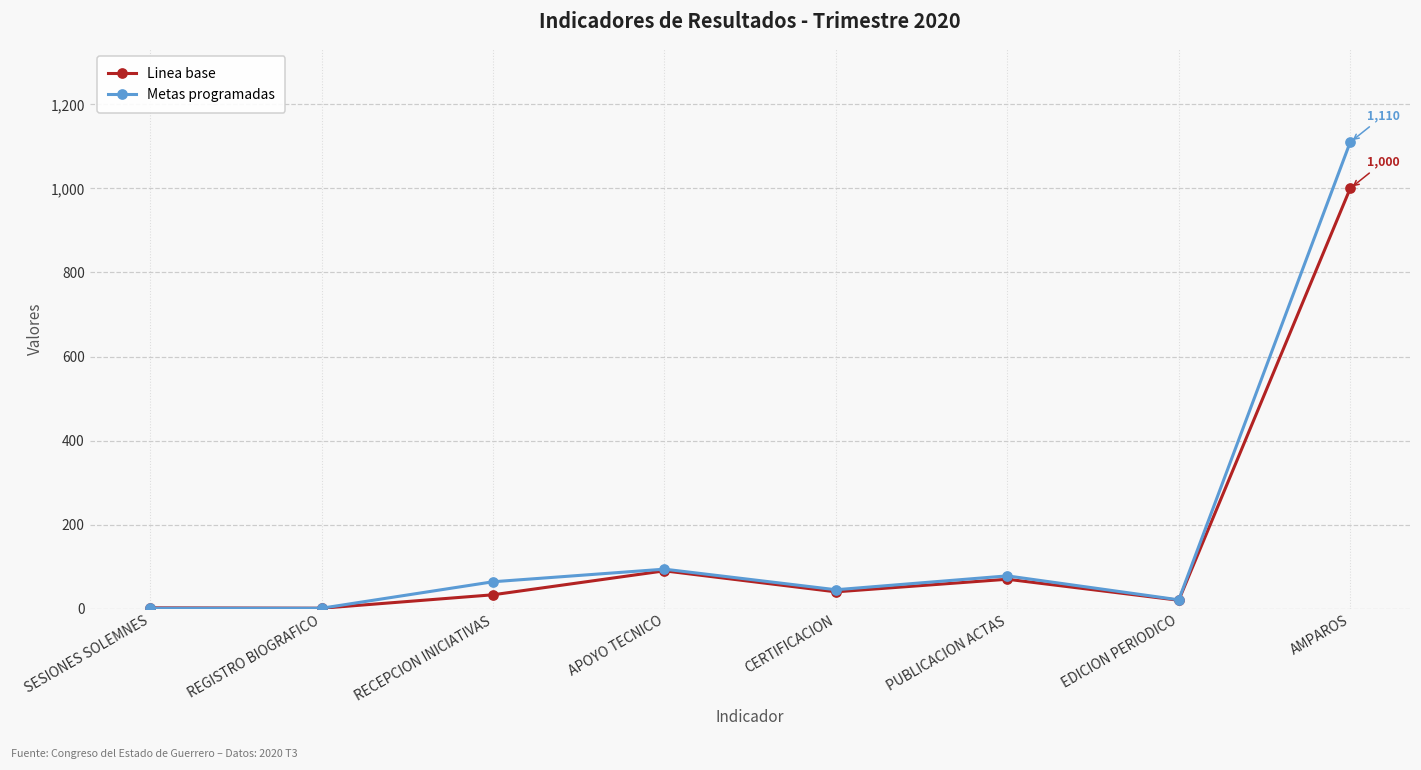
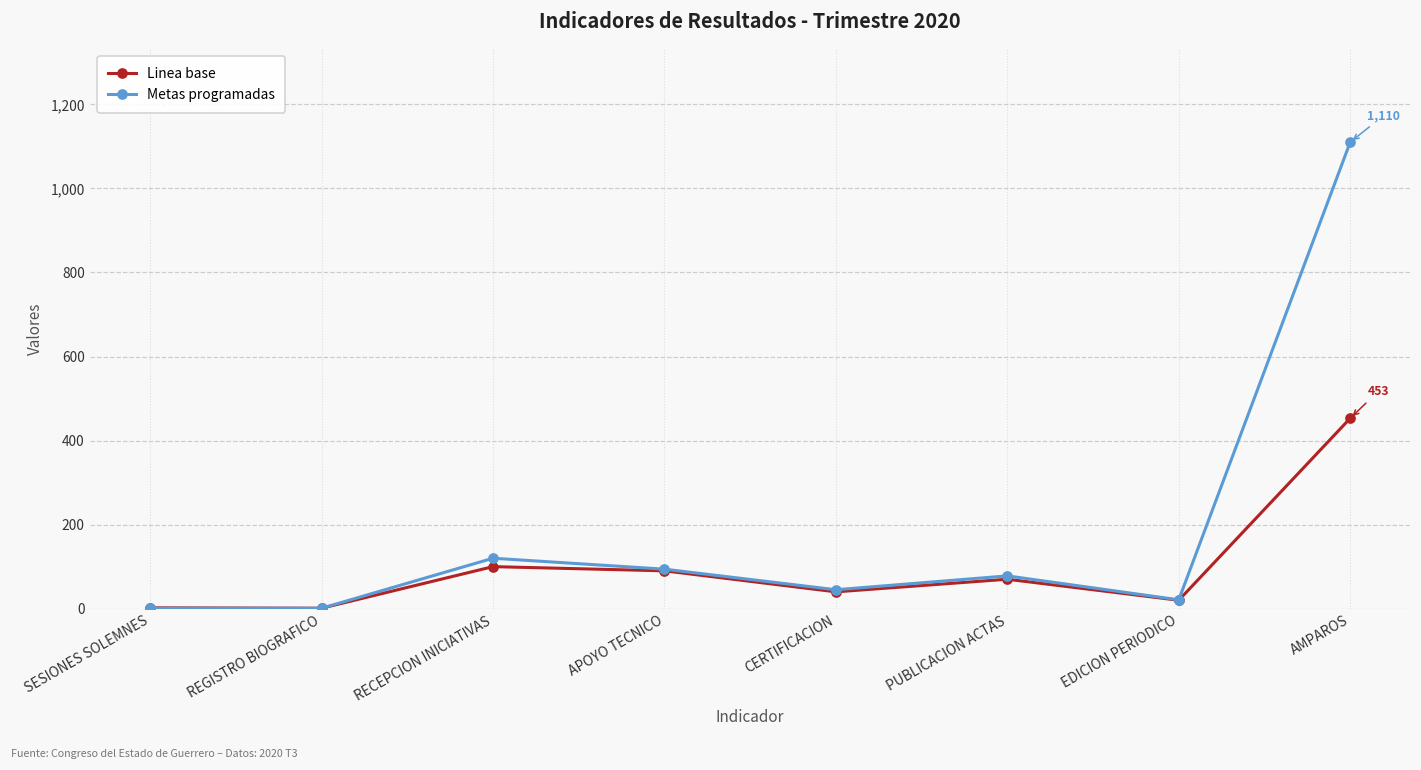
Linea base, RECEPCION INICIATIVAS: 30 -> 100
Metas programadas, RECEPCION INICIATIVAS: 60 -> 120
Linea base, AMPAROS: 1,000 -> 453
